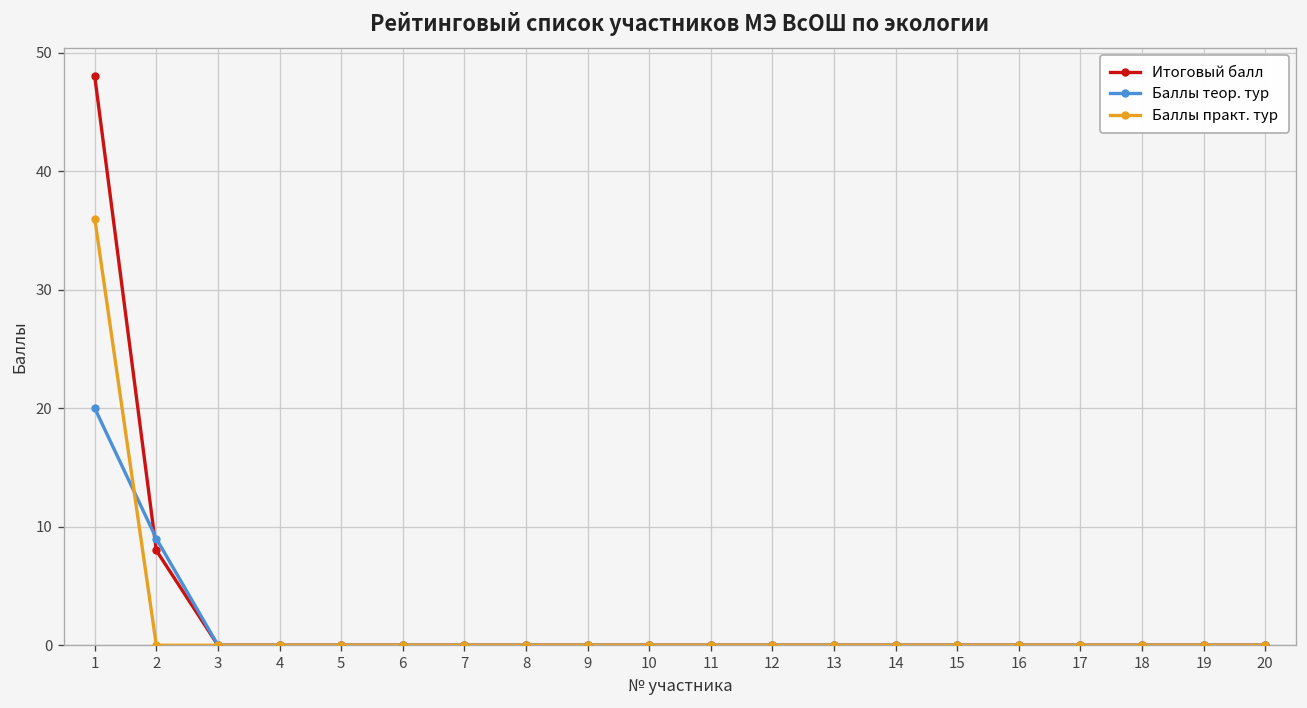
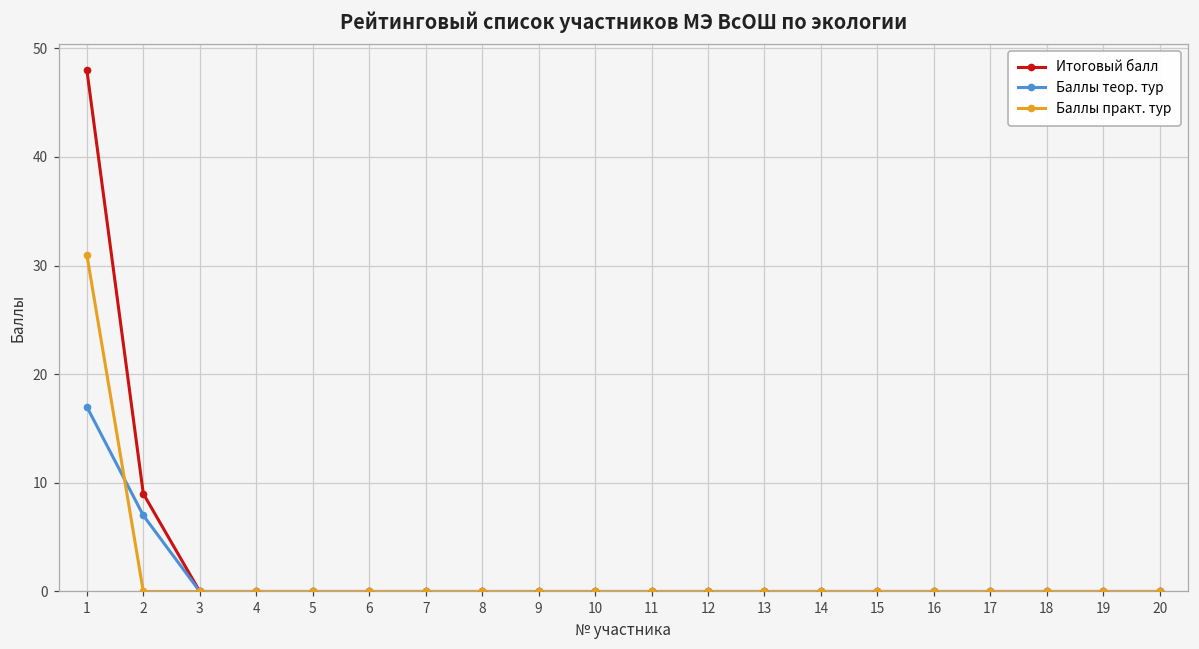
Баллы теор. тур, 1: 20 -> 17
Баллы практ. тур, 1: 36 -> 31
Итоговый балл, 2: 8 -> 9
Баллы теор. тур, 2: 9 -> 7
